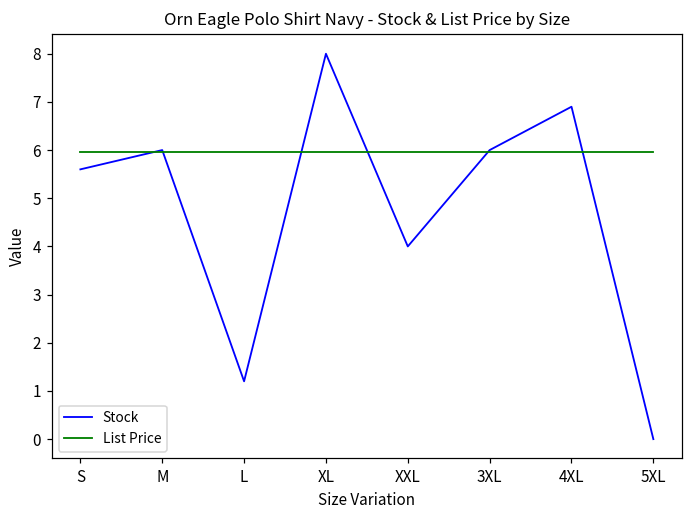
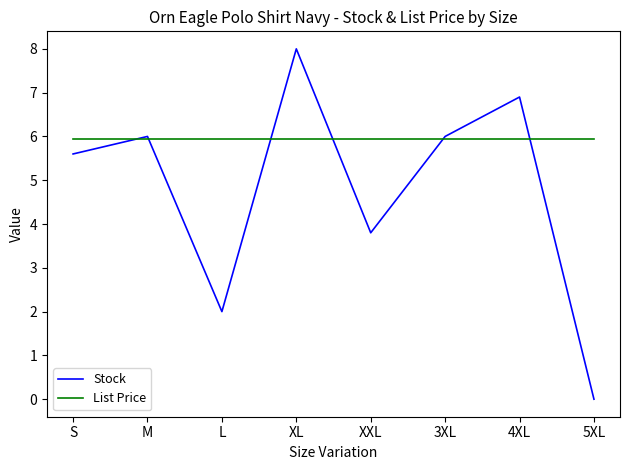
Stock, L: 1.2 -> 2.0
Stock, XXL: 4.0 -> 3.8
